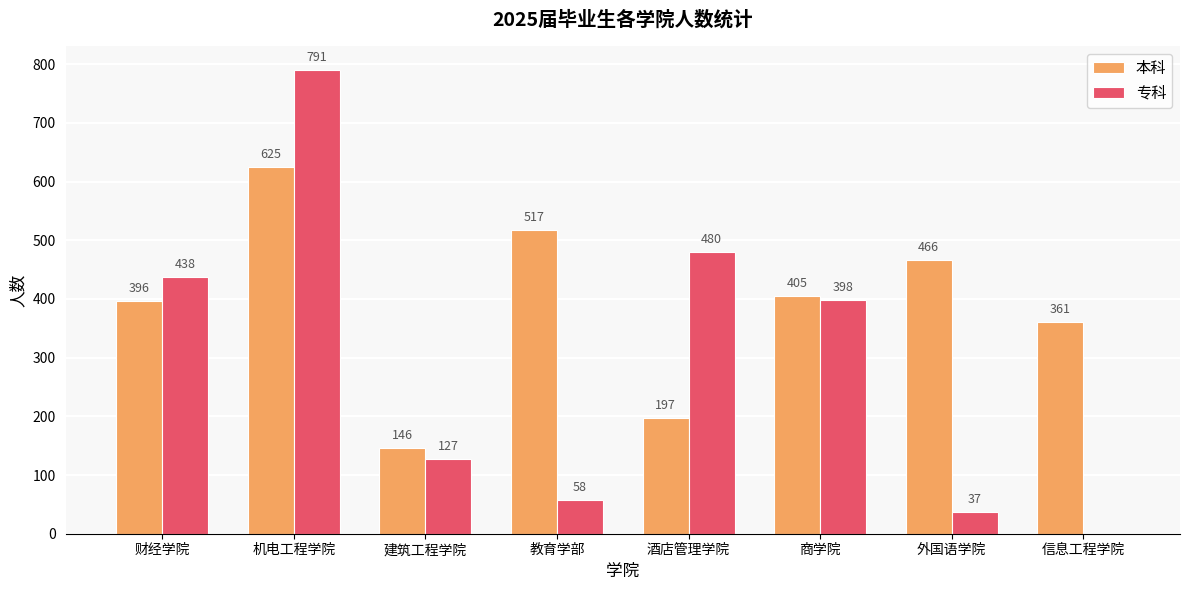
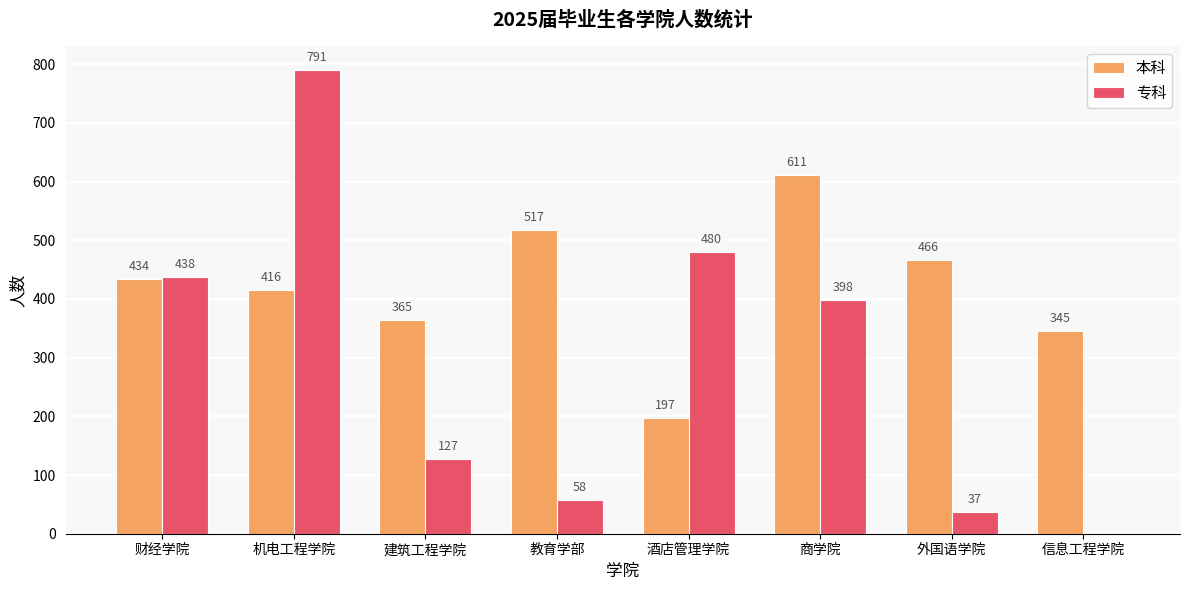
本科, 财经学院: 396 -> 434
本科, 机电工程学院: 625 -> 416
本科, 建筑工程学院: 146 -> 365
本科, 商学院: 405 -> 611
本科, 信息工程学院: 361 -> 345
